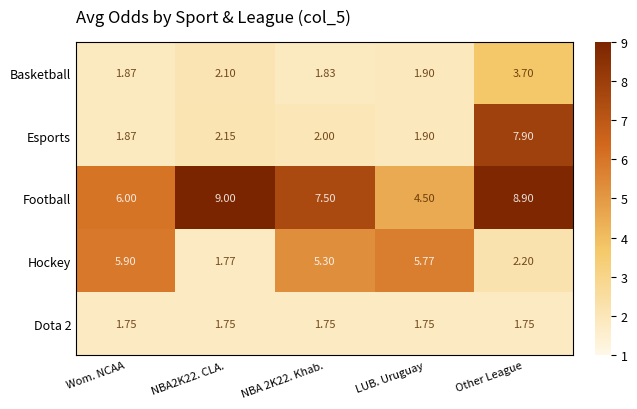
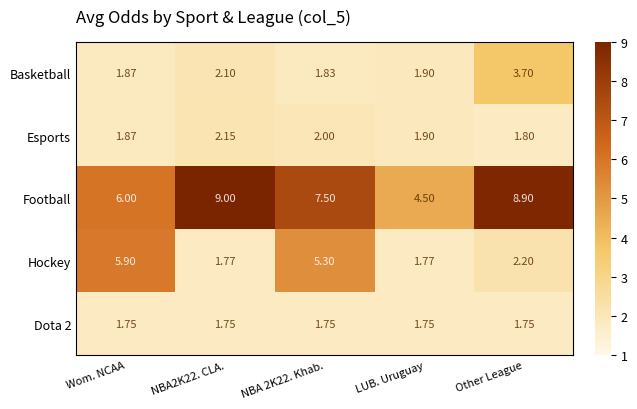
Esports, Other League: 7.90 -> 1.80
Hockey, LUB. Uruguay: 5.77 -> 1.77
